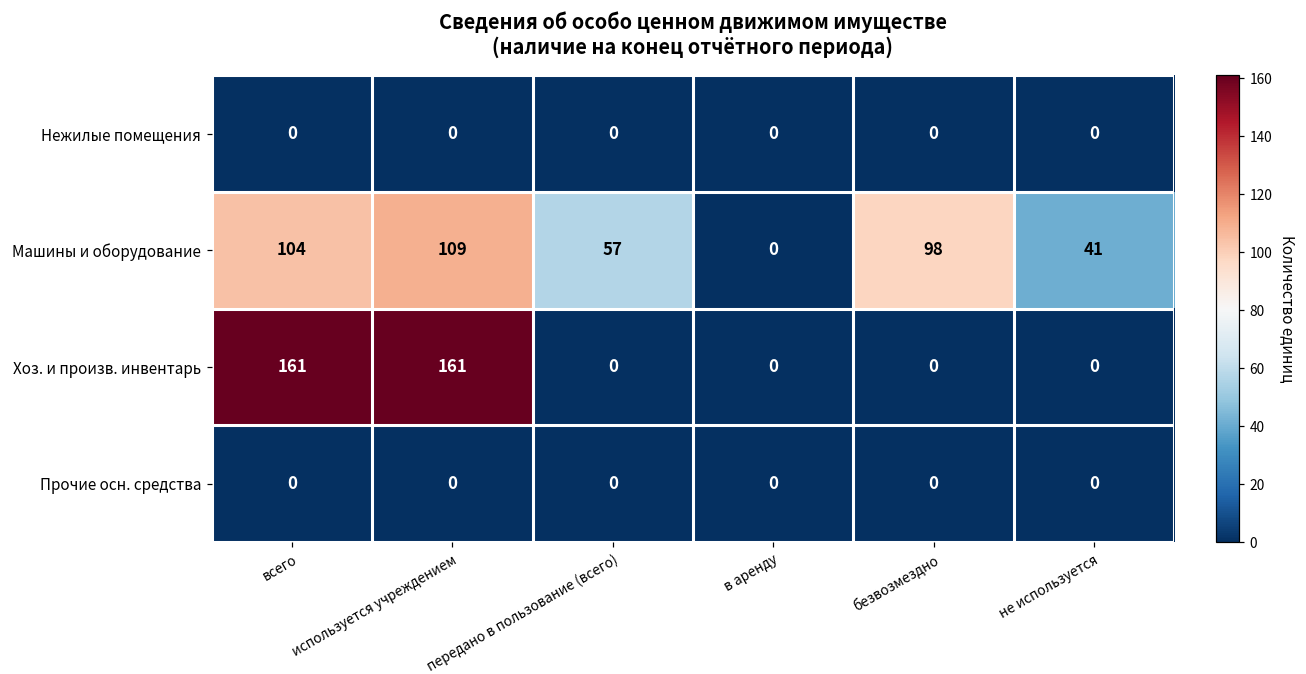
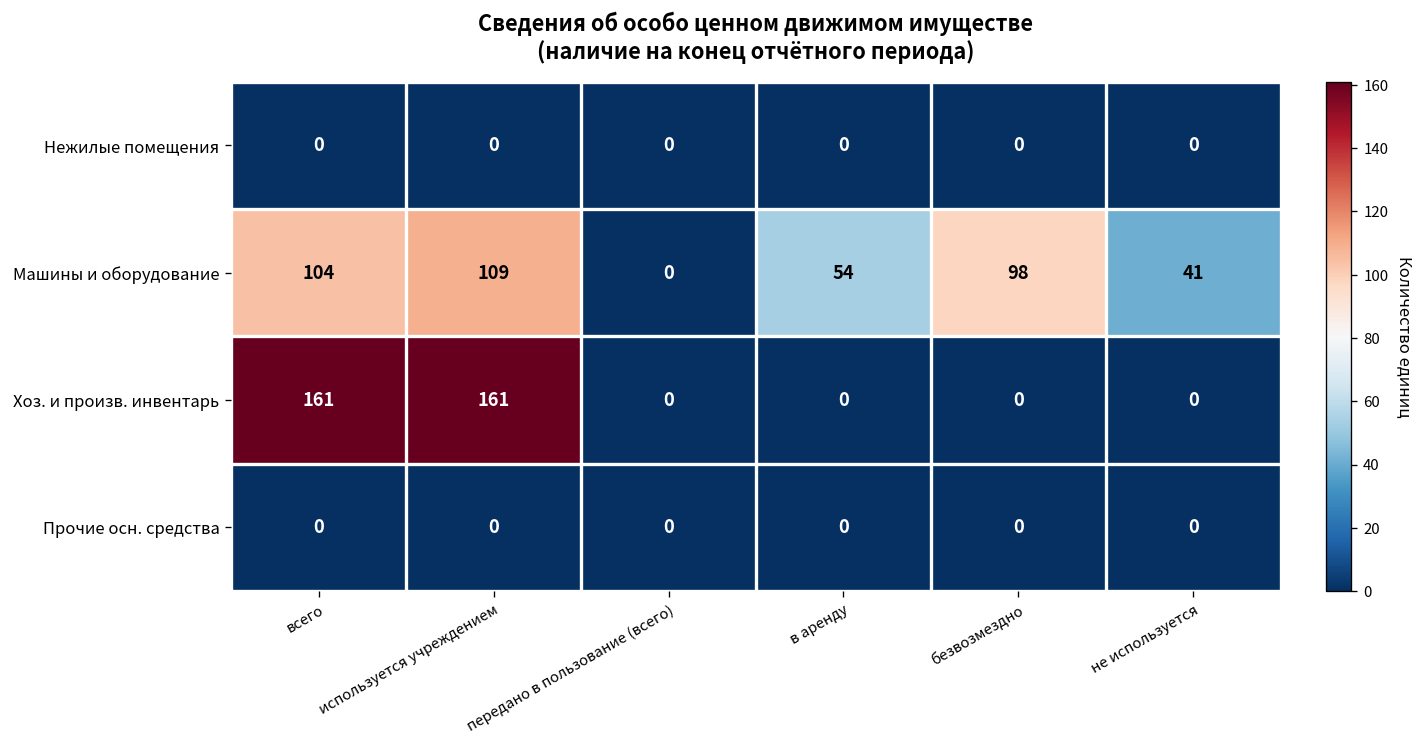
Машины и оборудование, передано в пользование (всего): 57 -> 0
Машины и оборудование, в аренду: 0 -> 54
